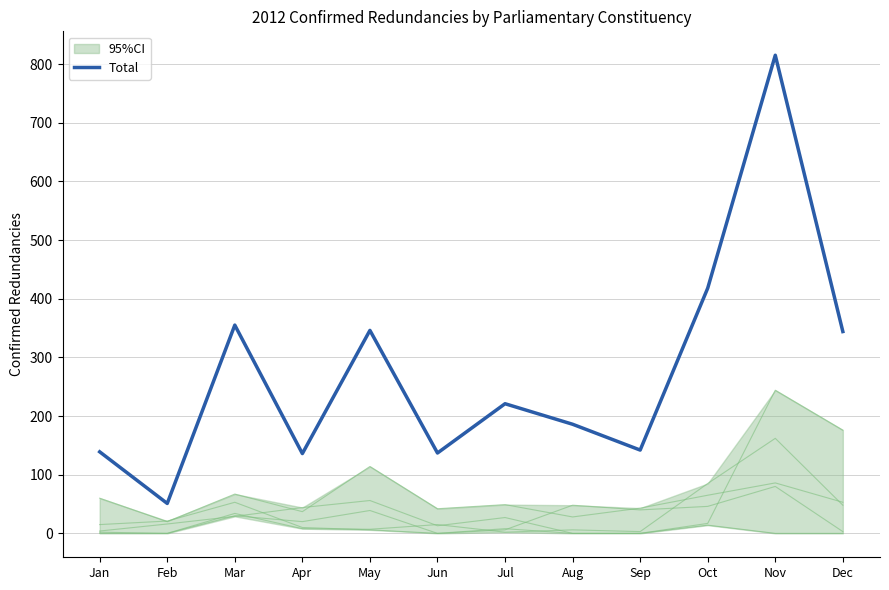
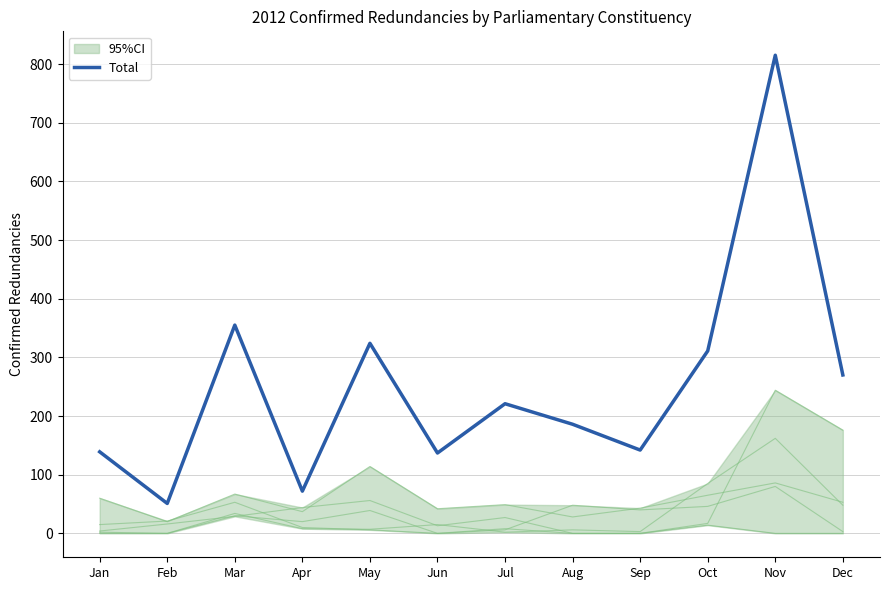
Total, Apr: 140 -> 70
Total, May: 350 -> 320
Total, Oct: 420 -> 310
Total, Dec: 340 -> 270
